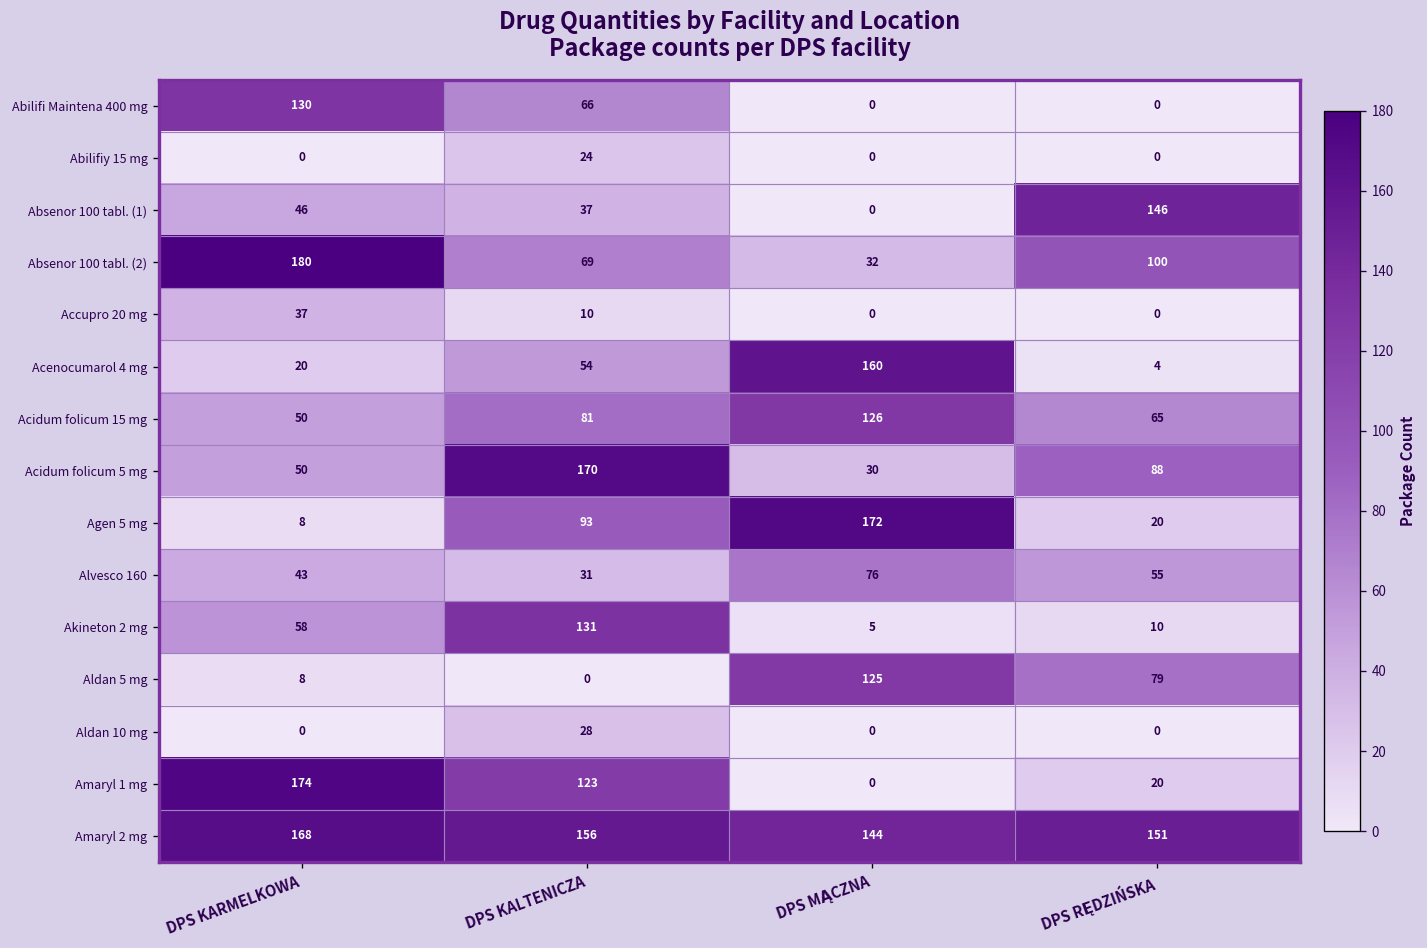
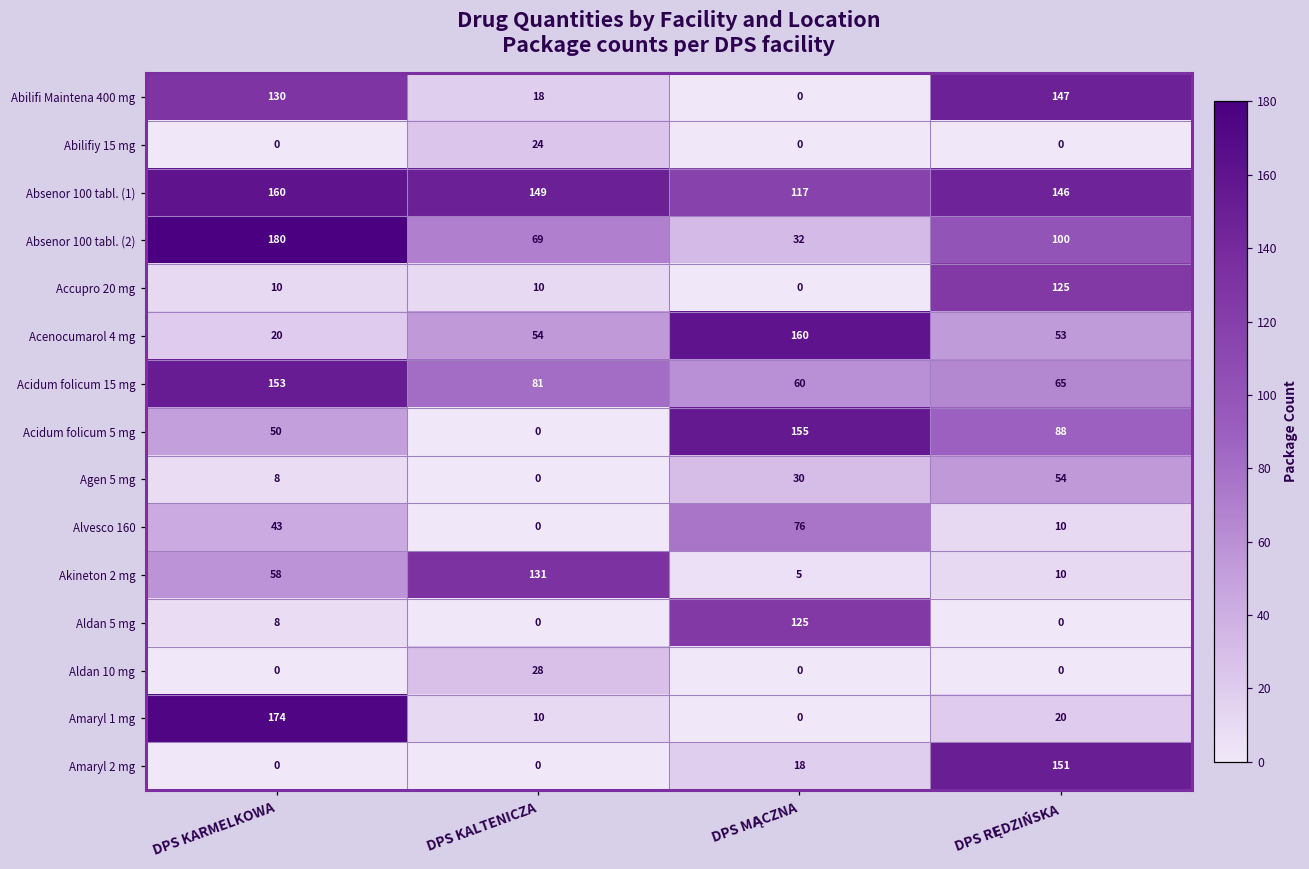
Abilifi Maintena 400 mg, DPS KALTENICZA: 66 -> 18
Abilifi Maintena 400 mg, DPS RĘDZIŃSKA: 0 -> 147
Absenor 100 tabl. (1), DPS KARMELKOWA: 46 -> 160
Absenor 100 tabl. (1), DPS KALTENICZA: 37 -> 149
Absenor 100 tabl. (1), DPS MĄCZNA: 0 -> 117
Accupro 20 mg, DPS KARMELKOWA: 37 -> 10
Accupro 20 mg, DPS RĘDZIŃSKA: 0 -> 125
Acenocumarol 4 mg, DPS RĘDZIŃSKA: 4 -> 53
Acidum folicum 15 mg, DPS KARMELKOWA: 50 -> 153
Acidum folicum 15 mg, DPS MĄCZNA: 126 -> 60
Acidum folicum 5 mg, DPS KALTENICZA: 170 -> 0
Acidum folicum 5 mg, DPS MĄCZNA: 30 -> 155
Agen 5 mg, DPS KALTENICZA: 93 -> 0
Agen 5 mg, DPS MĄCZNA: 172 -> 30
Agen 5 mg, DPS RĘDZIŃSKA: 20 -> 54
Alvesco 160, DPS KALTENICZA: 31 -> 0
Alvesco 160, DPS RĘDZIŃSKA: 55 -> 10
Aldan 5 mg, DPS RĘDZIŃSKA: 79 -> 0
Amaryl 1 mg, DPS KALTENICZA: 123 -> 10
Amaryl 2 mg, DPS KARMELKOWA: 168 -> 0
Amaryl 2 mg, DPS KALTENICZA: 156 -> 0
Amaryl 2 mg, DPS MĄCZNA: 144 -> 18
